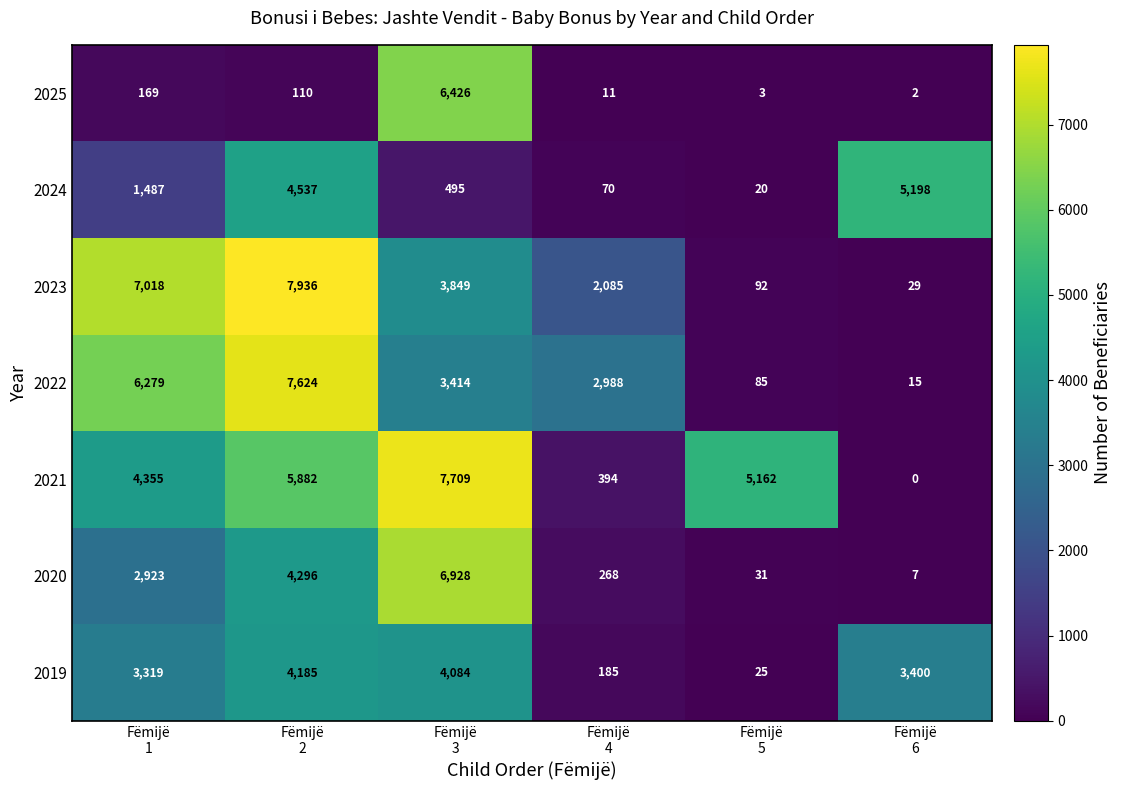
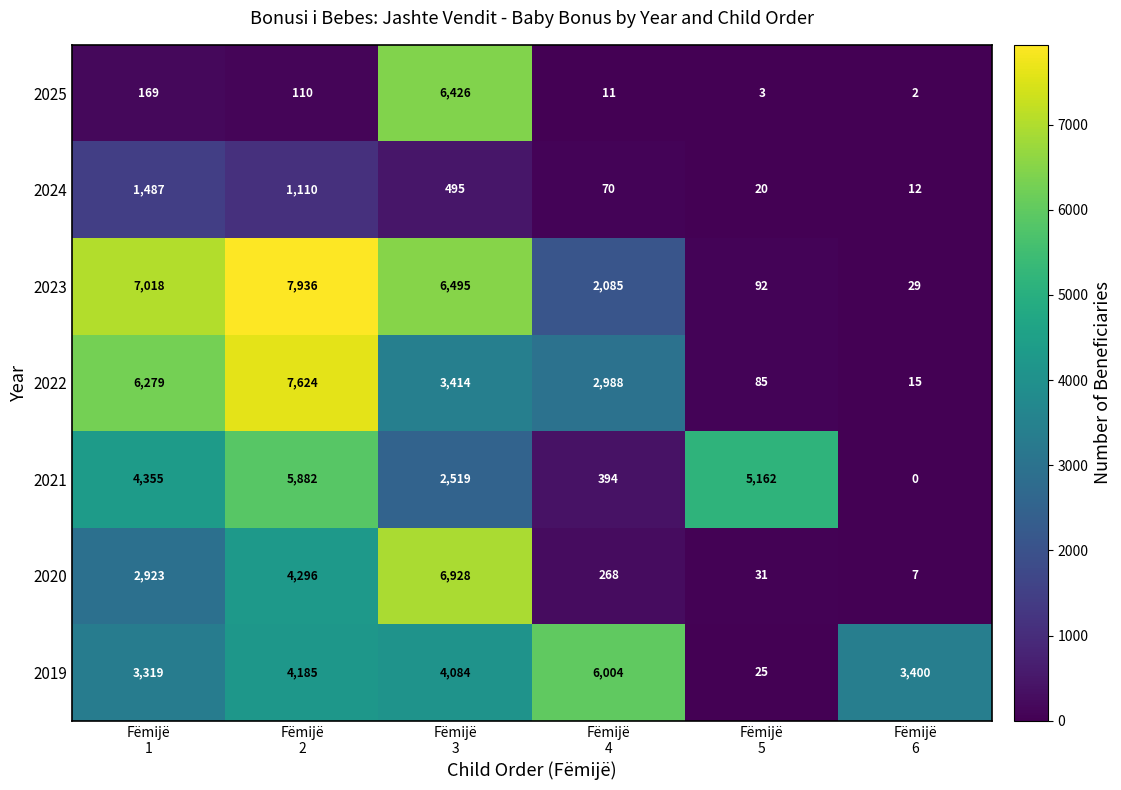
2024, Fëmijë 2: 4,537 -> 1,110
2024, Fëmijë 6: 5,198 -> 12
2023, Fëmijë 3: 3,849 -> 6,495
2021, Fëmijë 3: 7,709 -> 2,519
2019, Fëmijë 4: 185 -> 6,004
